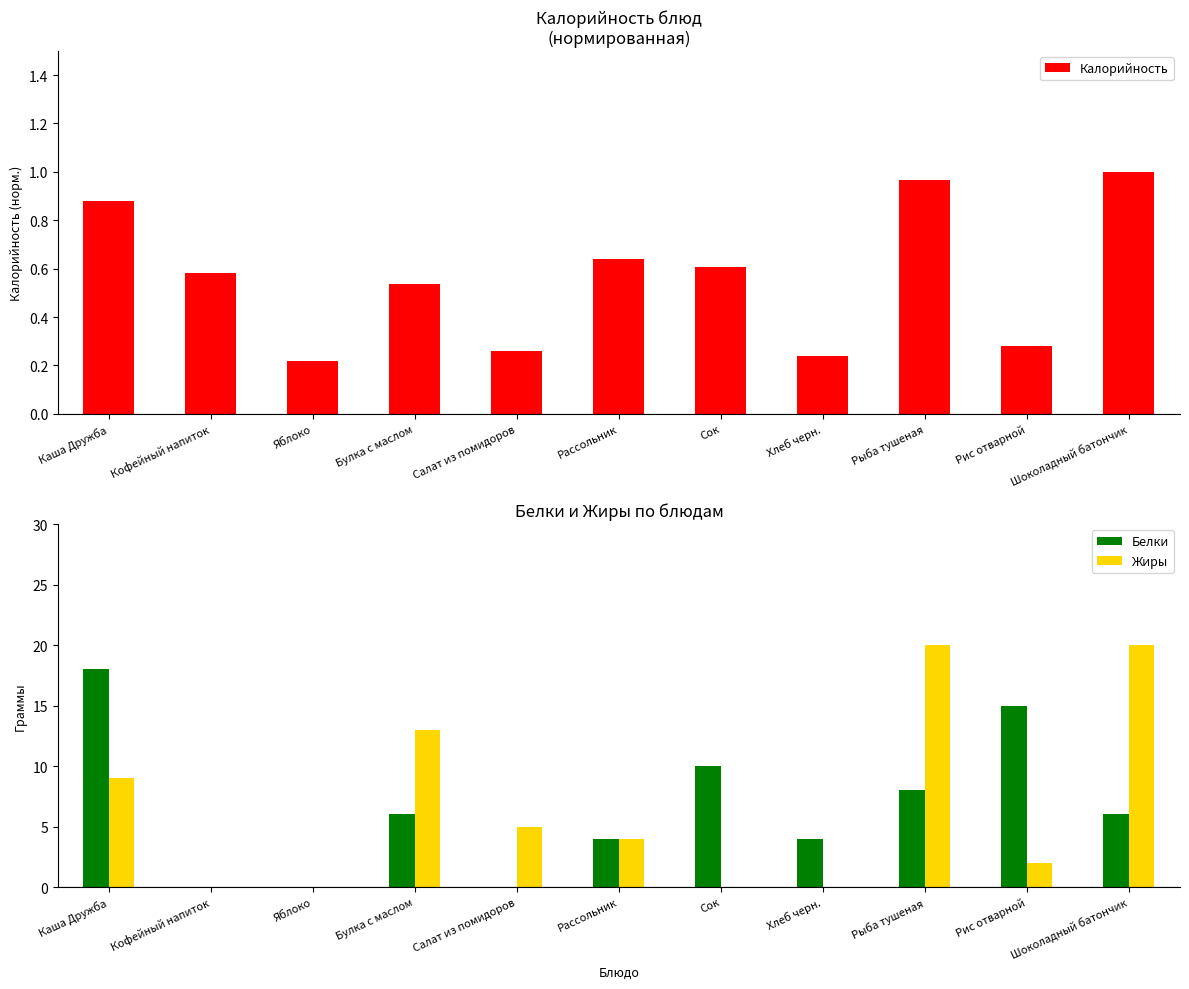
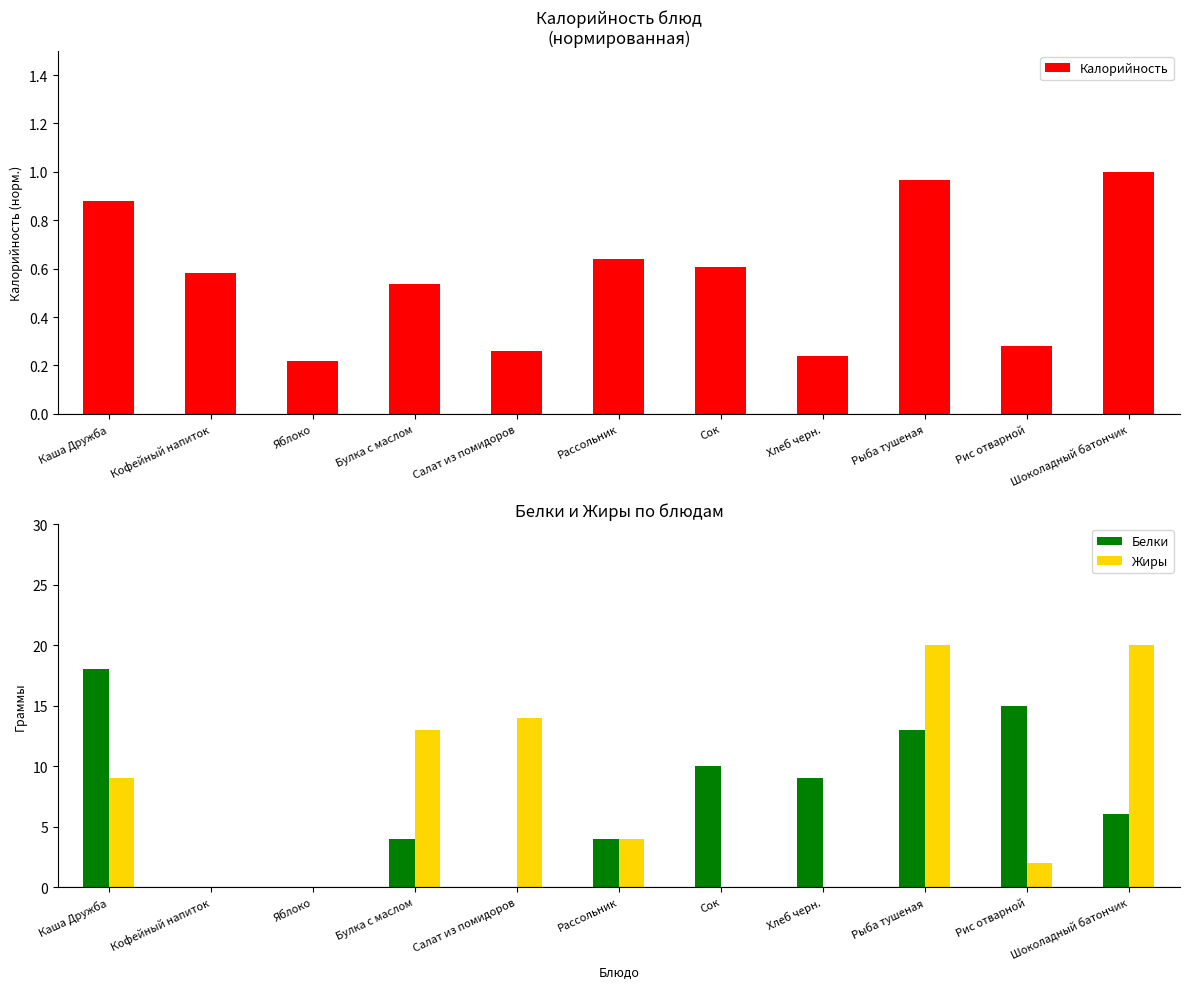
Белки и Жиры по блюдам, Белки, Булка с маслом: 6 -> 4
Белки и Жиры по блюдам, Жиры, Салат из помидоров: 5 -> 14
Белки и Жиры по блюдам, Белки, Хлеб черн.: 4 -> 9
Белки и Жиры по блюдам, Белки, Рыба тушеная: 8 -> 13
